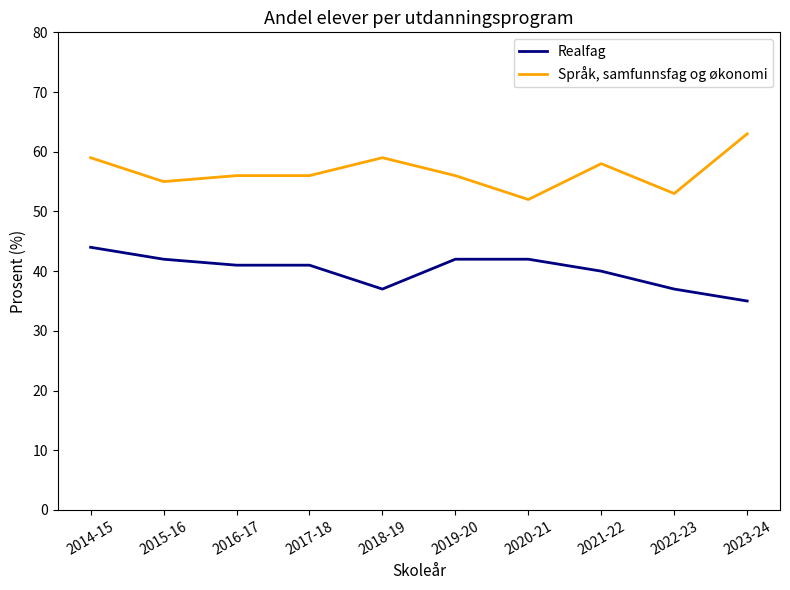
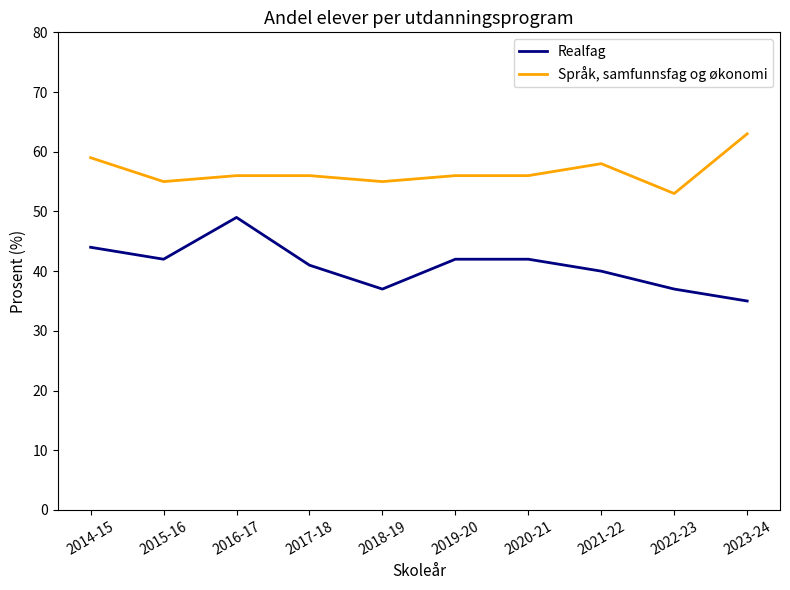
Realfag, 2016-17: 41 -> 49
Språk, samfunnsfag og økonomi, 2018-19: 59 -> 55
Språk, samfunnsfag og økonomi, 2020-21: 52 -> 56
